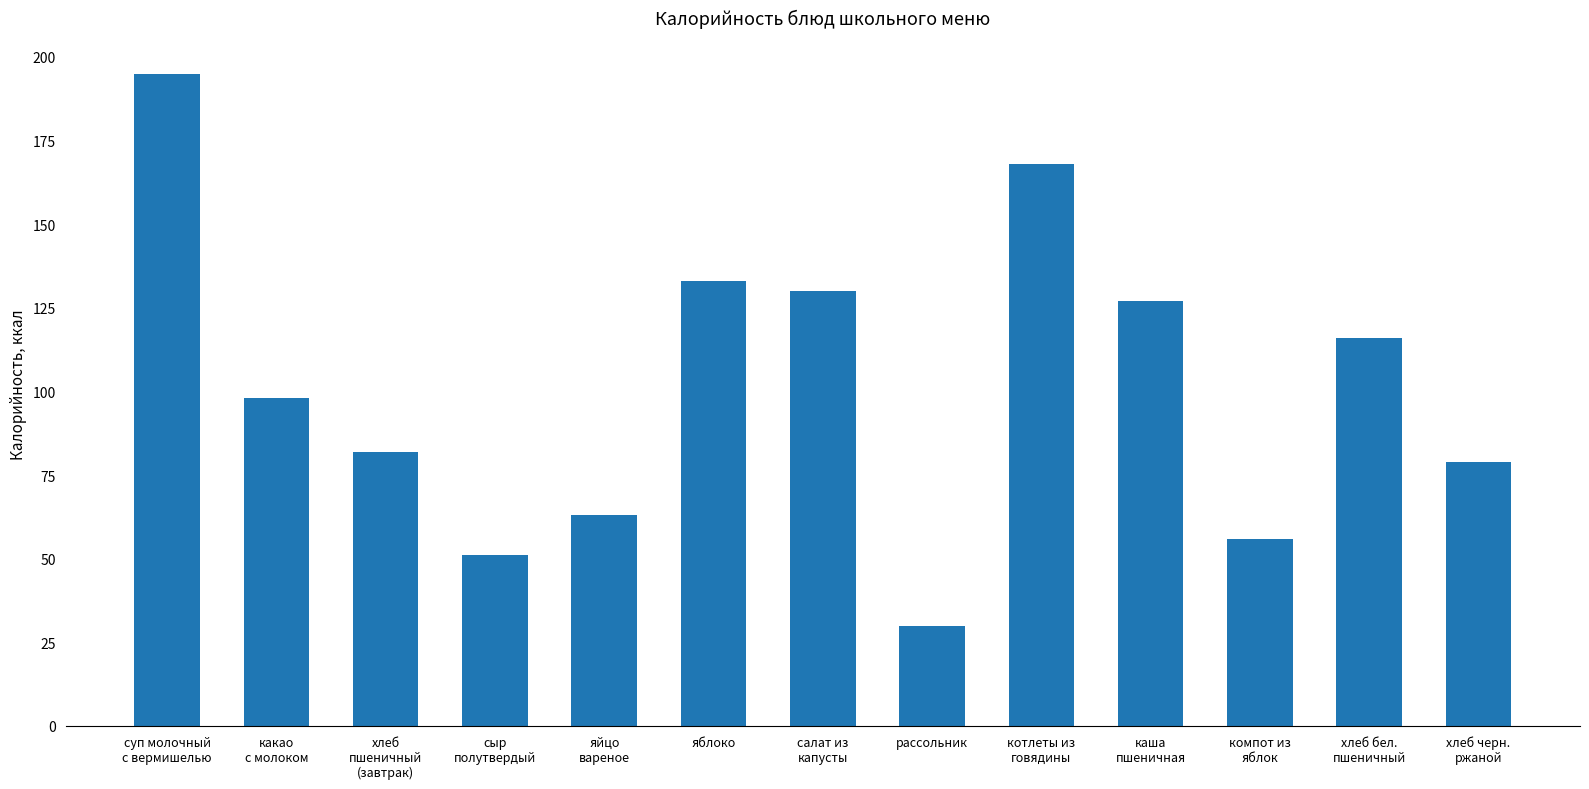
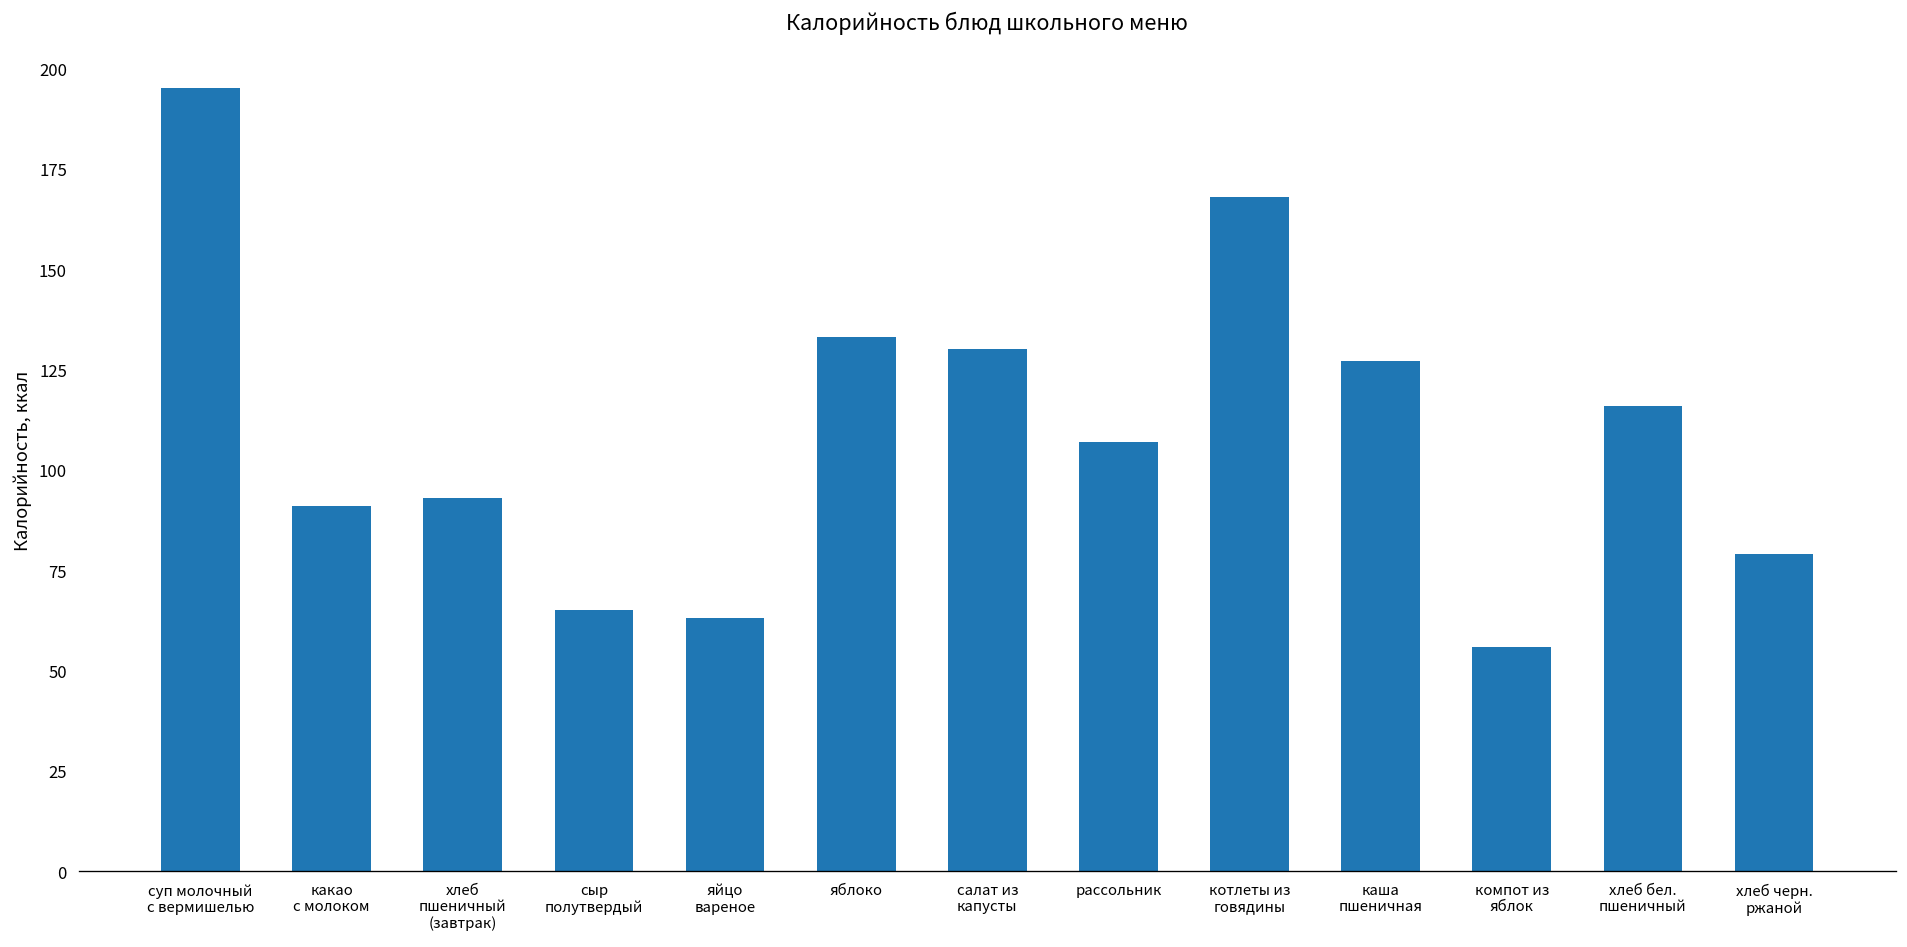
какао с молоком: 98 -> 91
хлеб пшеничный (завтрак): 82 -> 93
сыр полутвердый: 51 -> 65
рассольник: 30 -> 107
